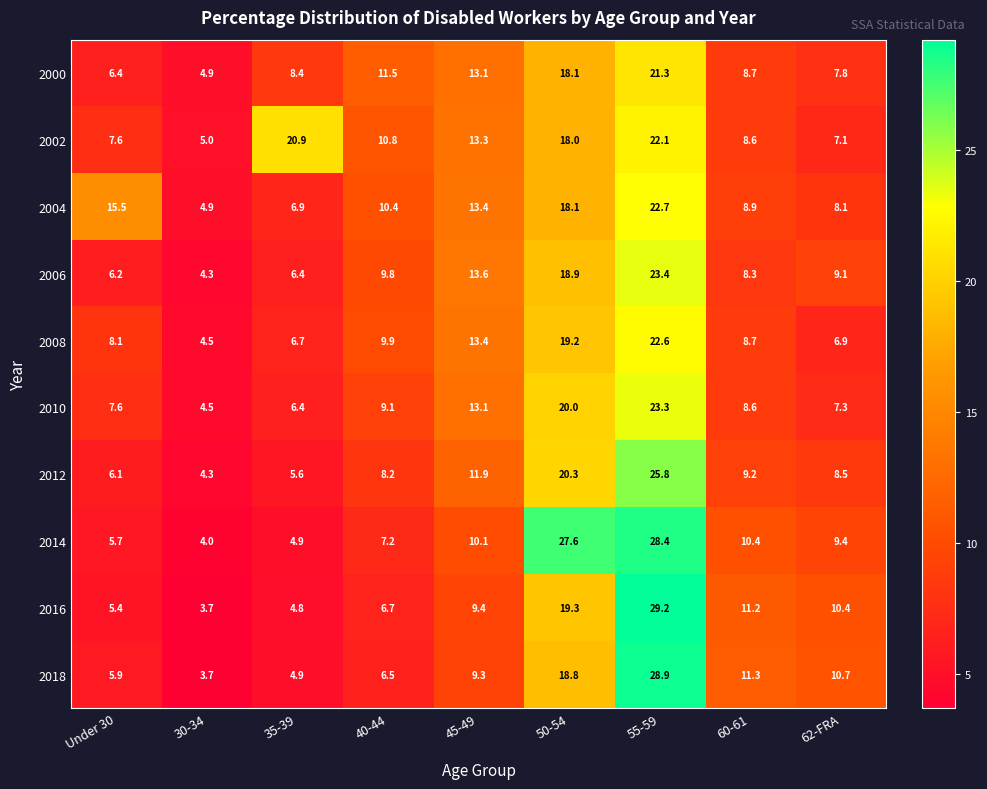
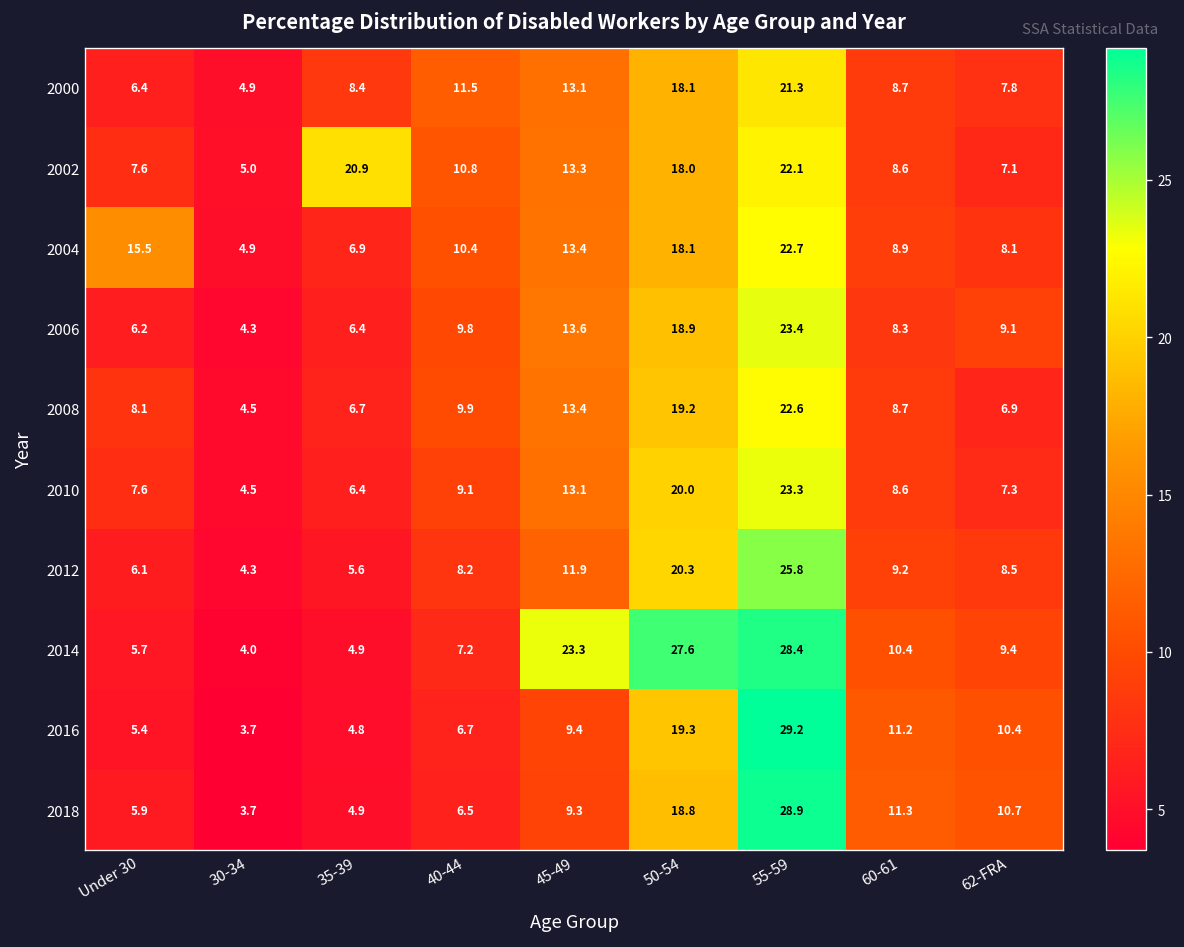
2014, 45-49: 10.1 -> 23.3
